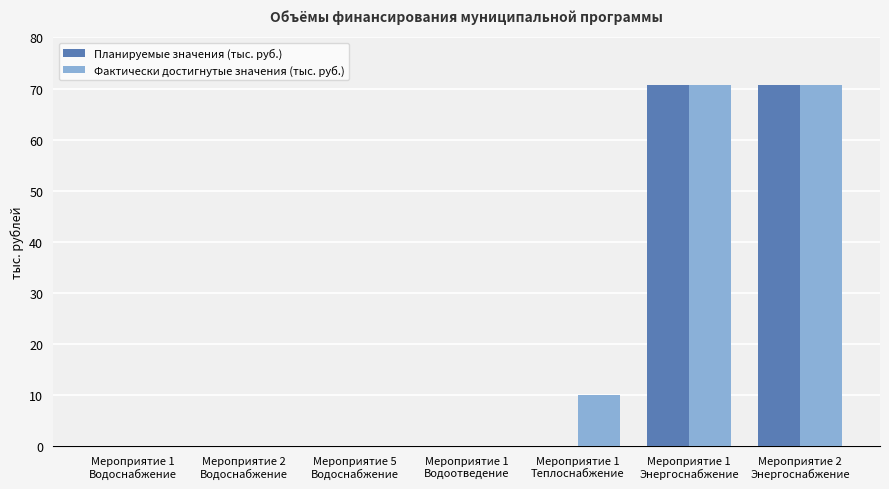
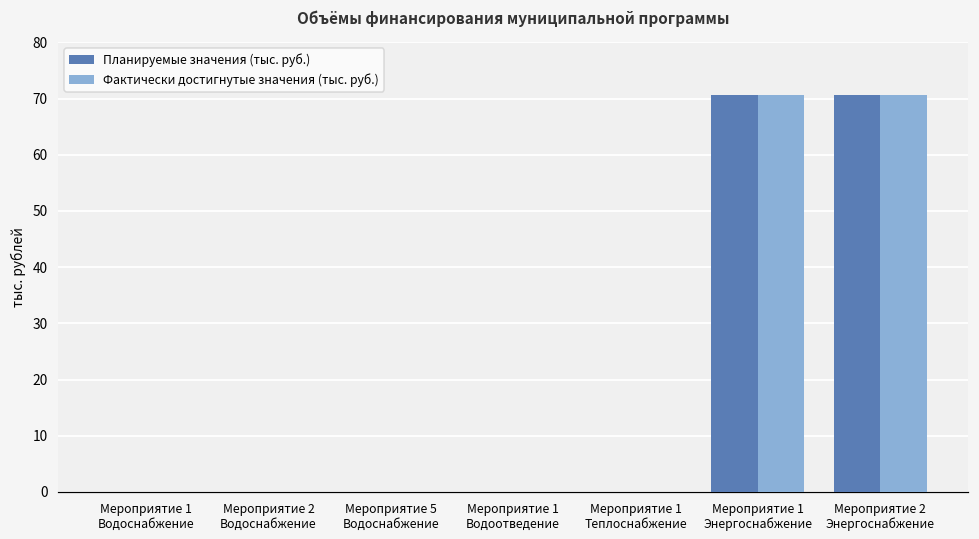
Фактически достигнутые значения (тыс. руб.), Мероприятие 1 Теплоснабжение: 10 -> 0
